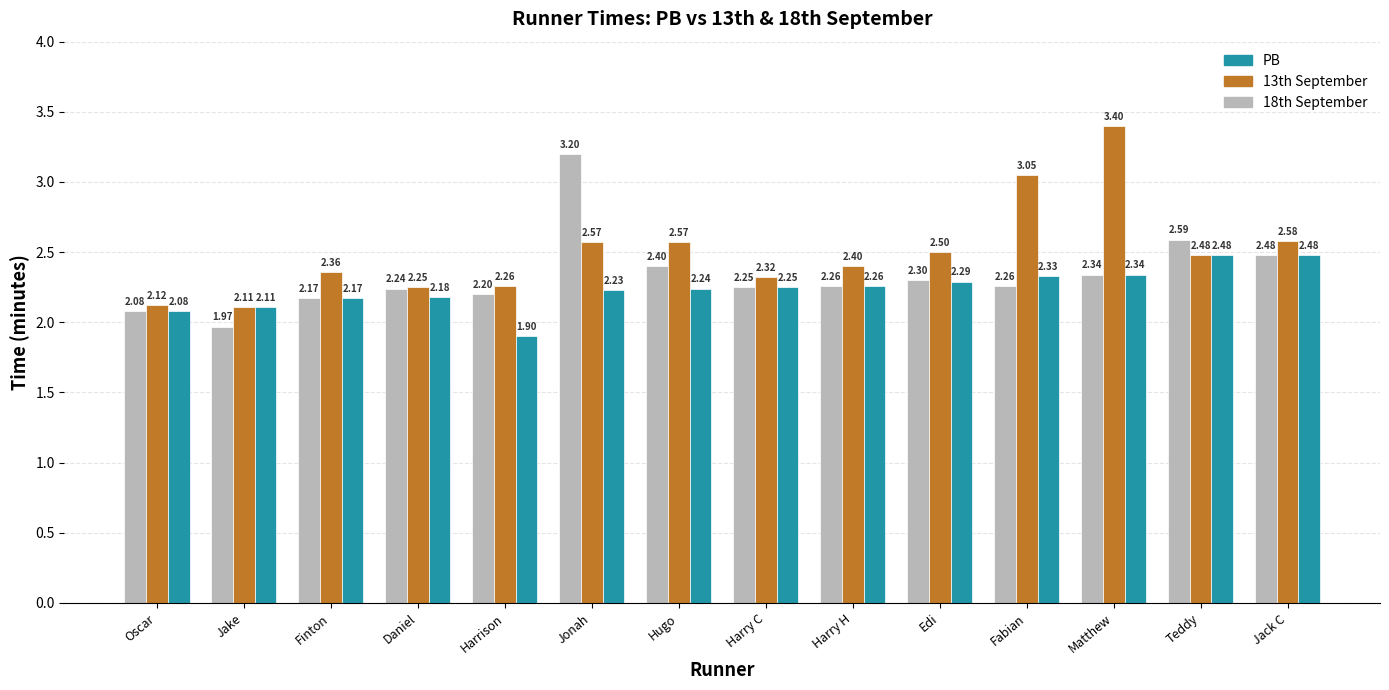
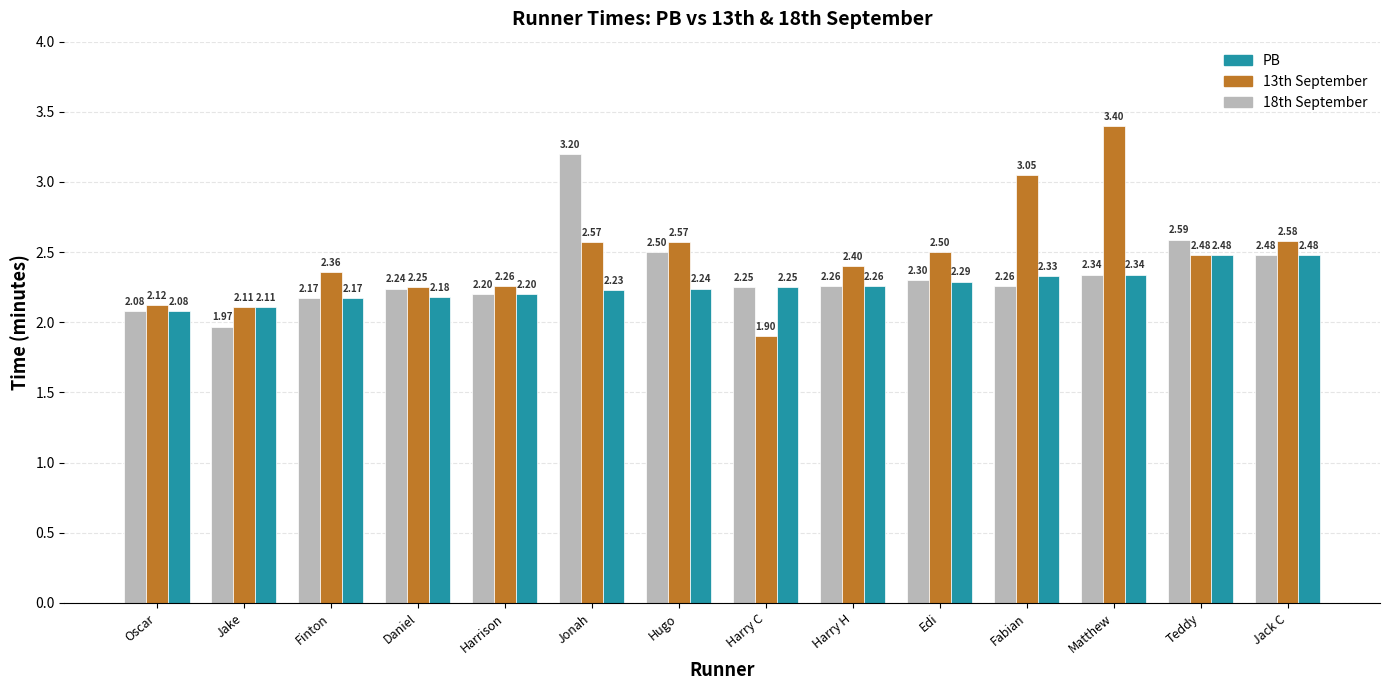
PB, Harrison: 1.90 -> 2.20
18th September, Hugo: 2.40 -> 2.50
13th September, Harry C: 2.32 -> 1.90
